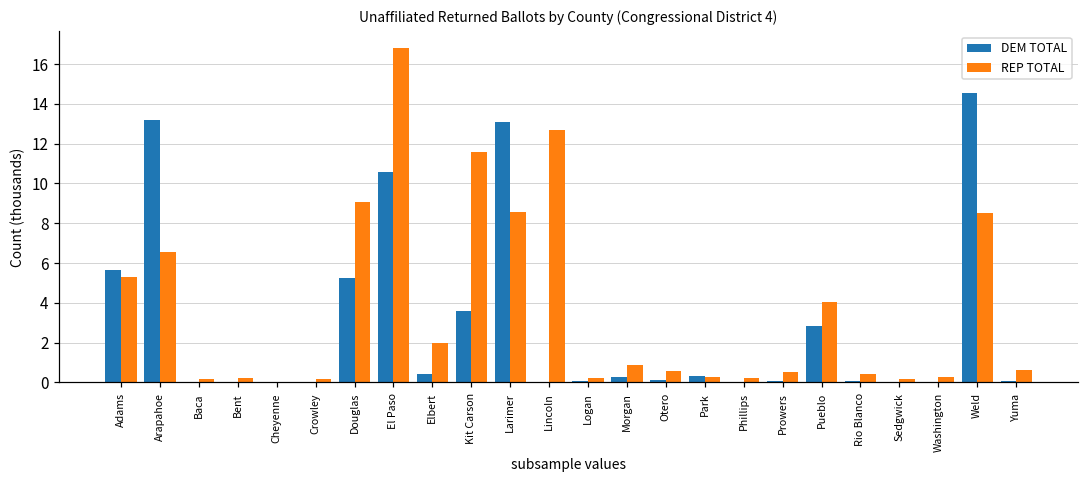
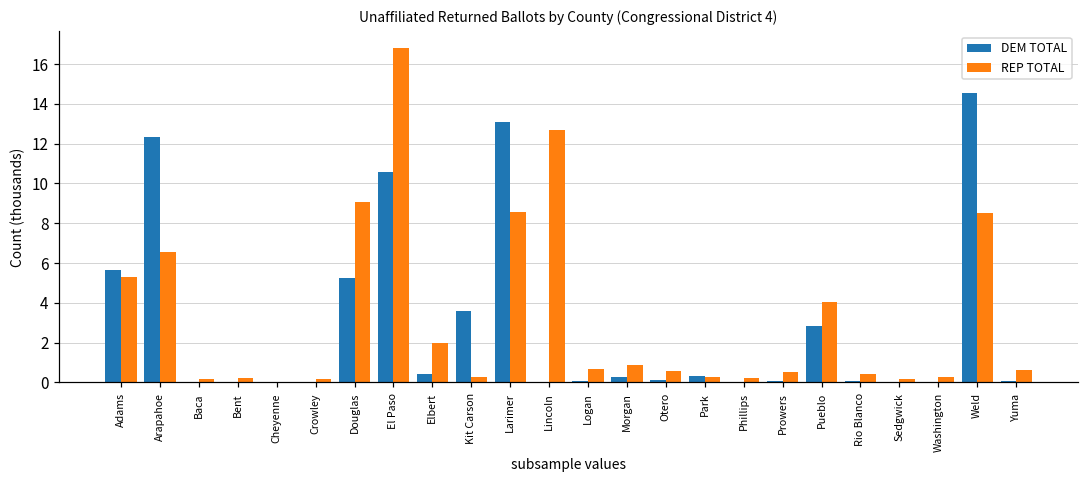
DEM TOTAL, Arapahoe: 13.2 -> 12.3
REP TOTAL, Kit Carson: 11.6 -> 0.3
REP TOTAL, Logan: 0.2 -> 0.7
